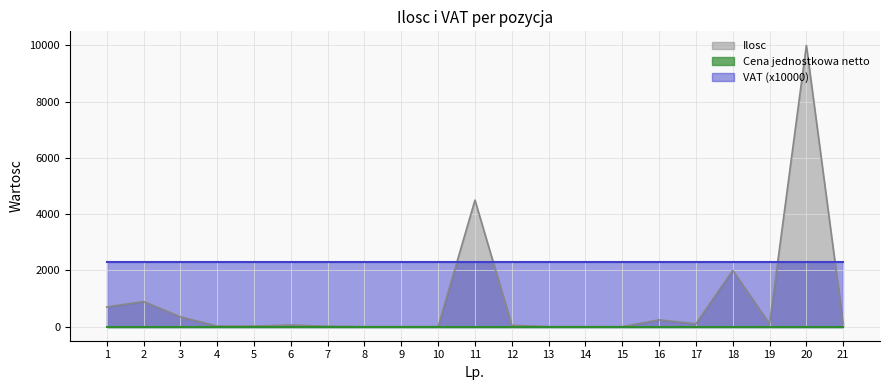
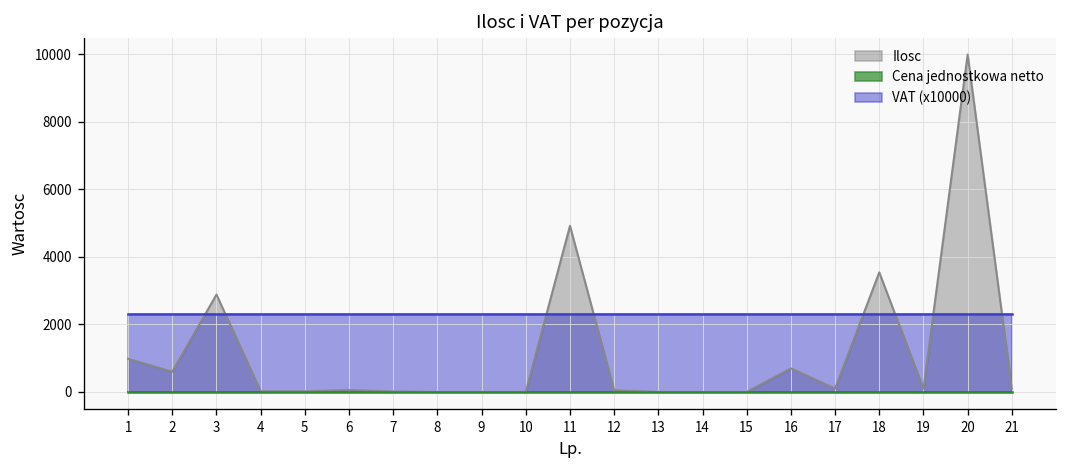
Ilosc, 1: 700 -> 1000
Ilosc, 2: 900 -> 600
Ilosc, 3: 400 -> 2900
Ilosc, 11: 4500 -> 4900
Ilosc, 16: 200 -> 700
Ilosc, 18: 2000 -> 3500
